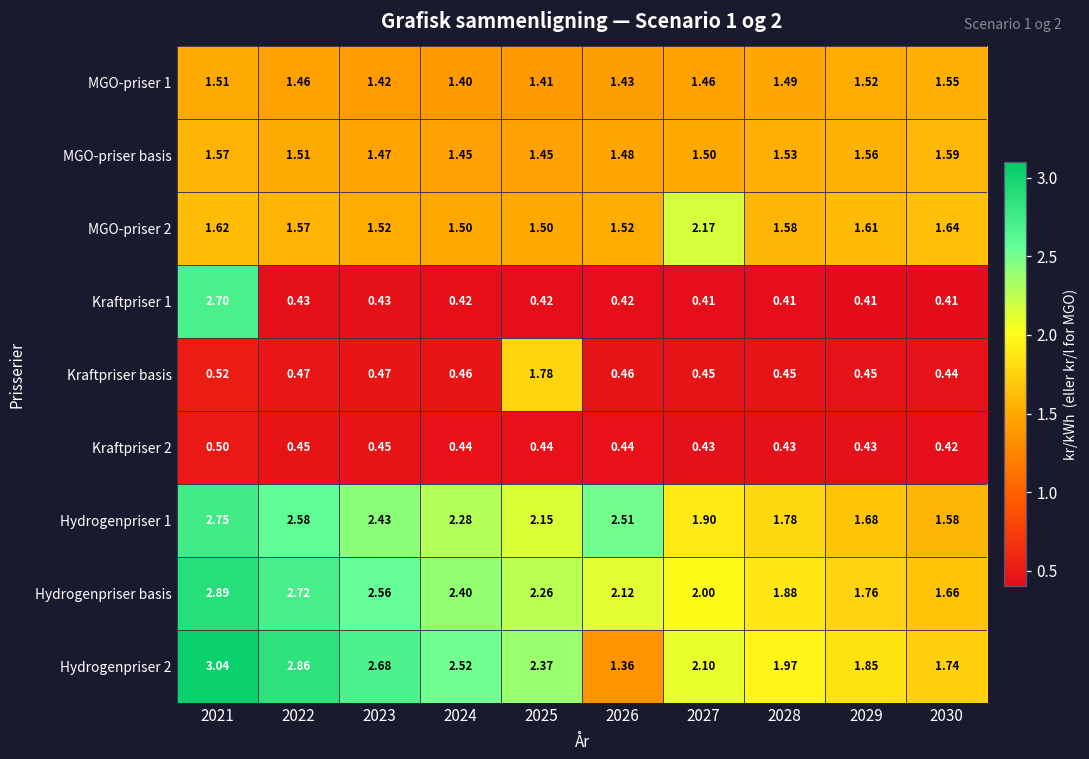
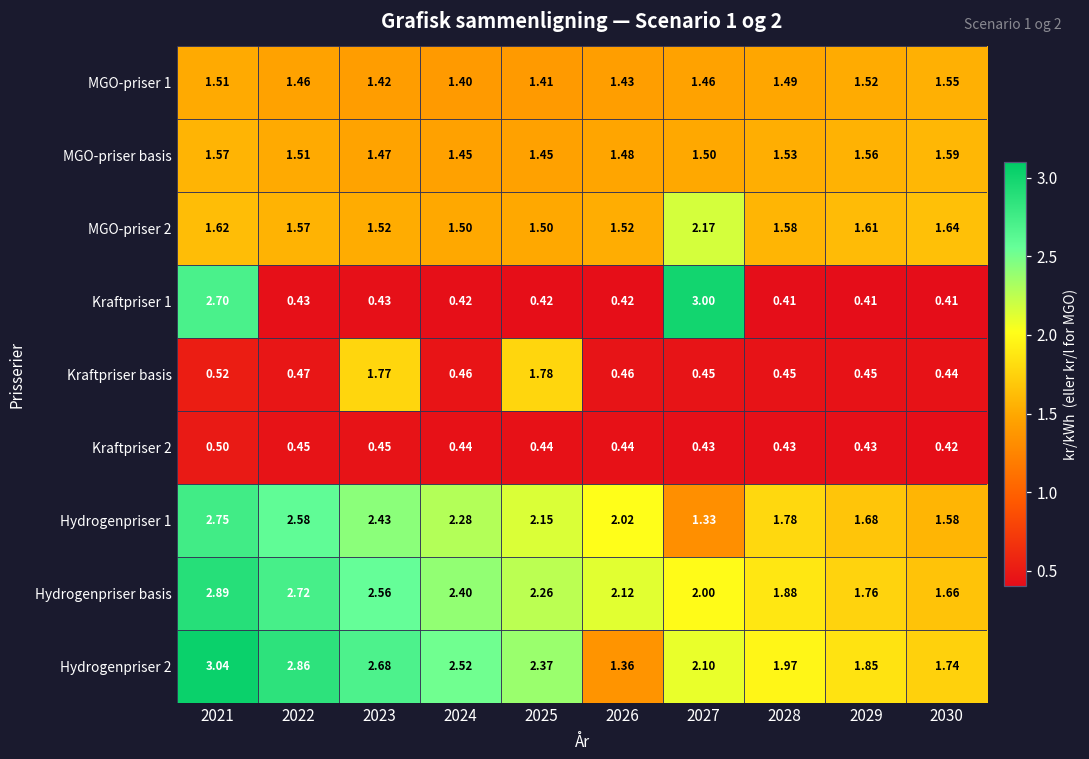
Kraftpriser 1, 2027: 0.41 -> 3.00
Kraftpriser basis, 2023: 0.47 -> 1.77
Hydrogenpriser 1, 2026: 2.51 -> 2.02
Hydrogenpriser 1, 2027: 1.90 -> 1.33
